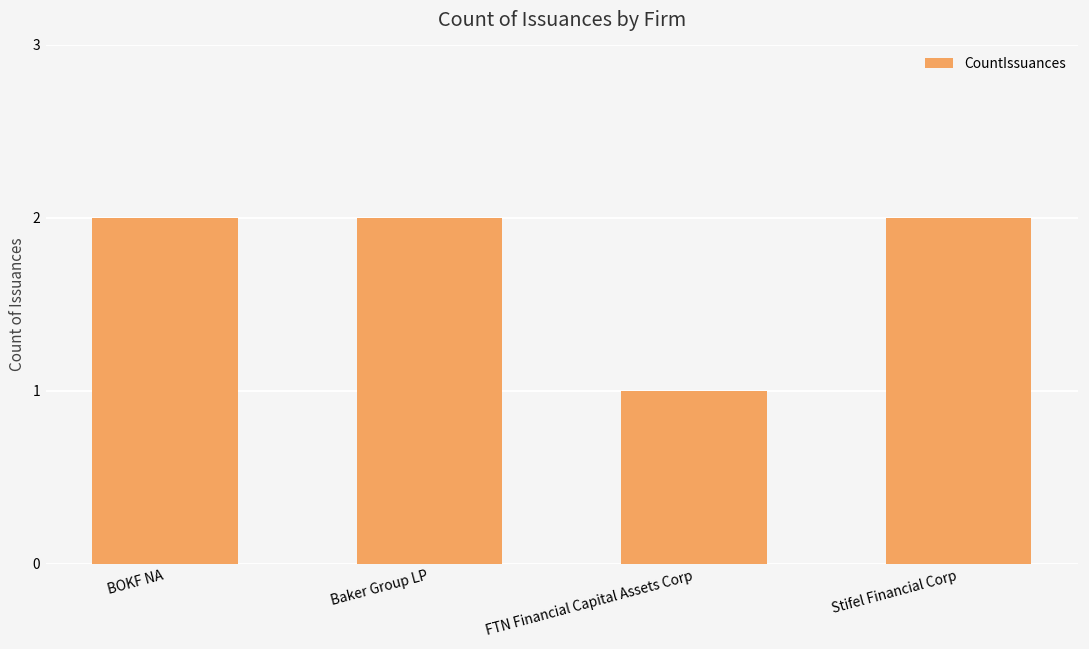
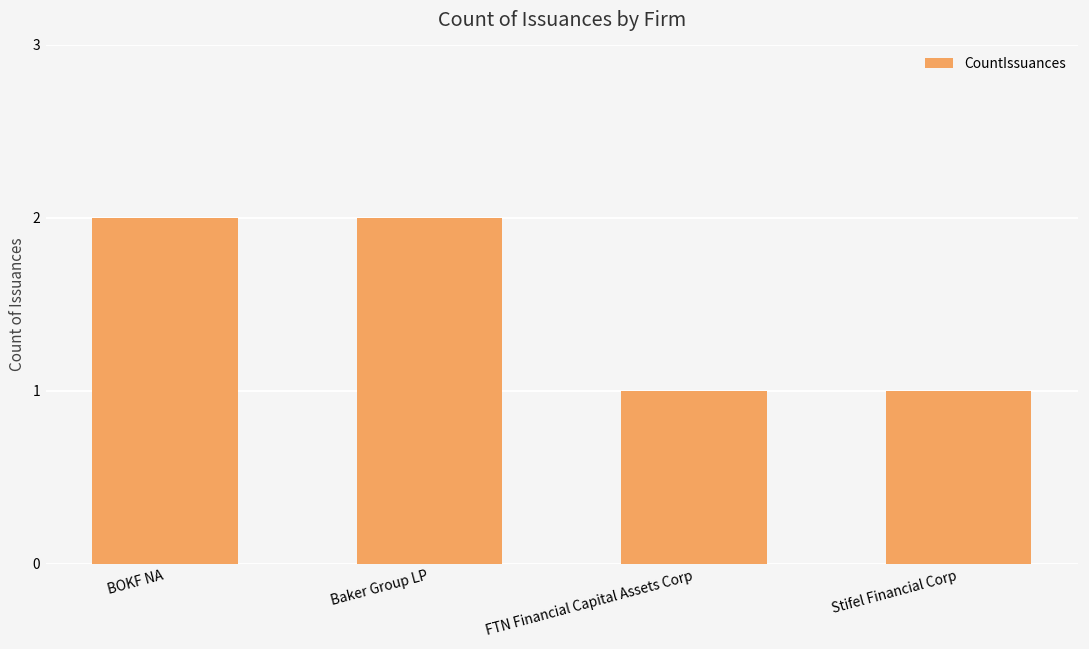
Stifel Financial Corp: 2 -> 1
